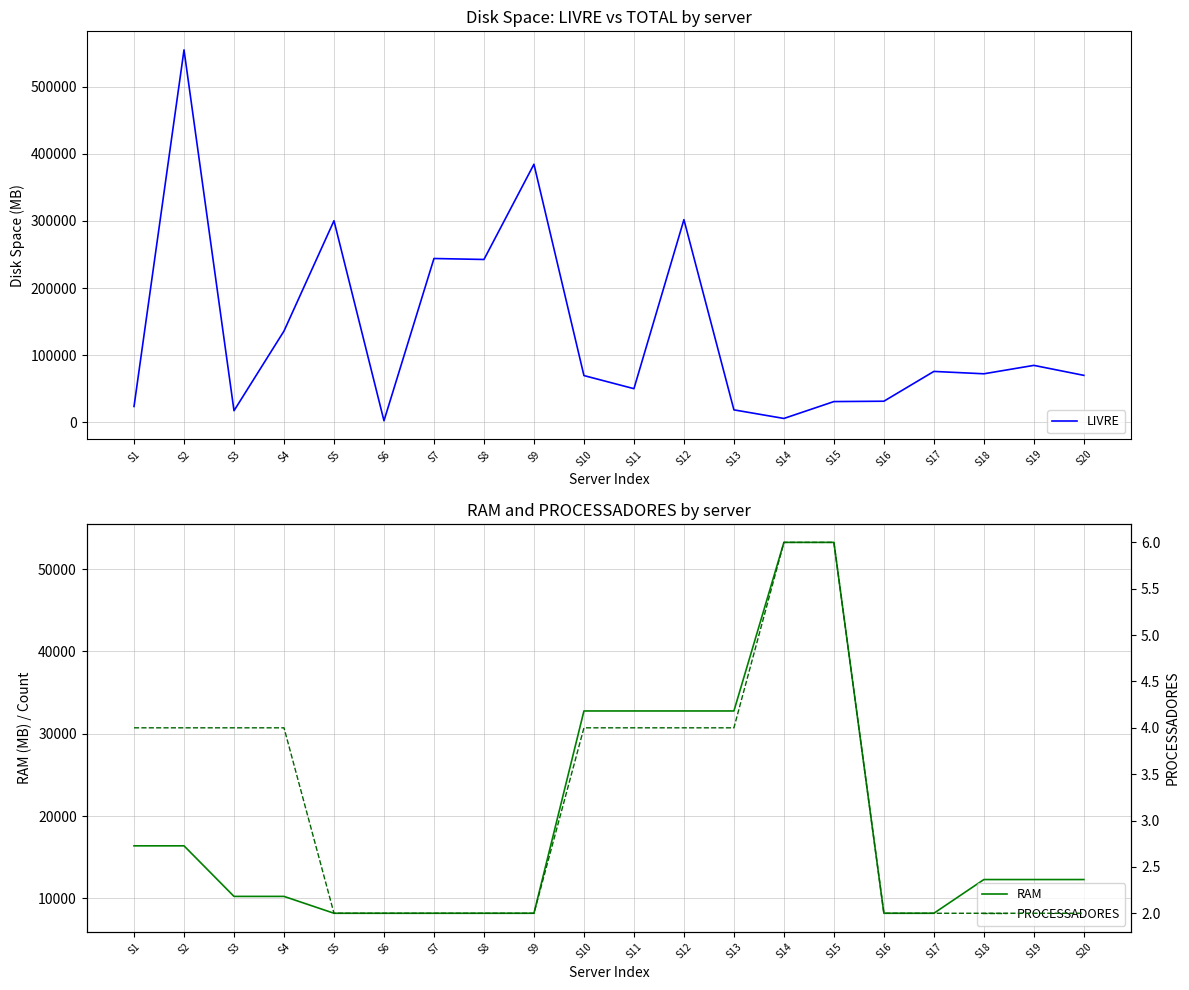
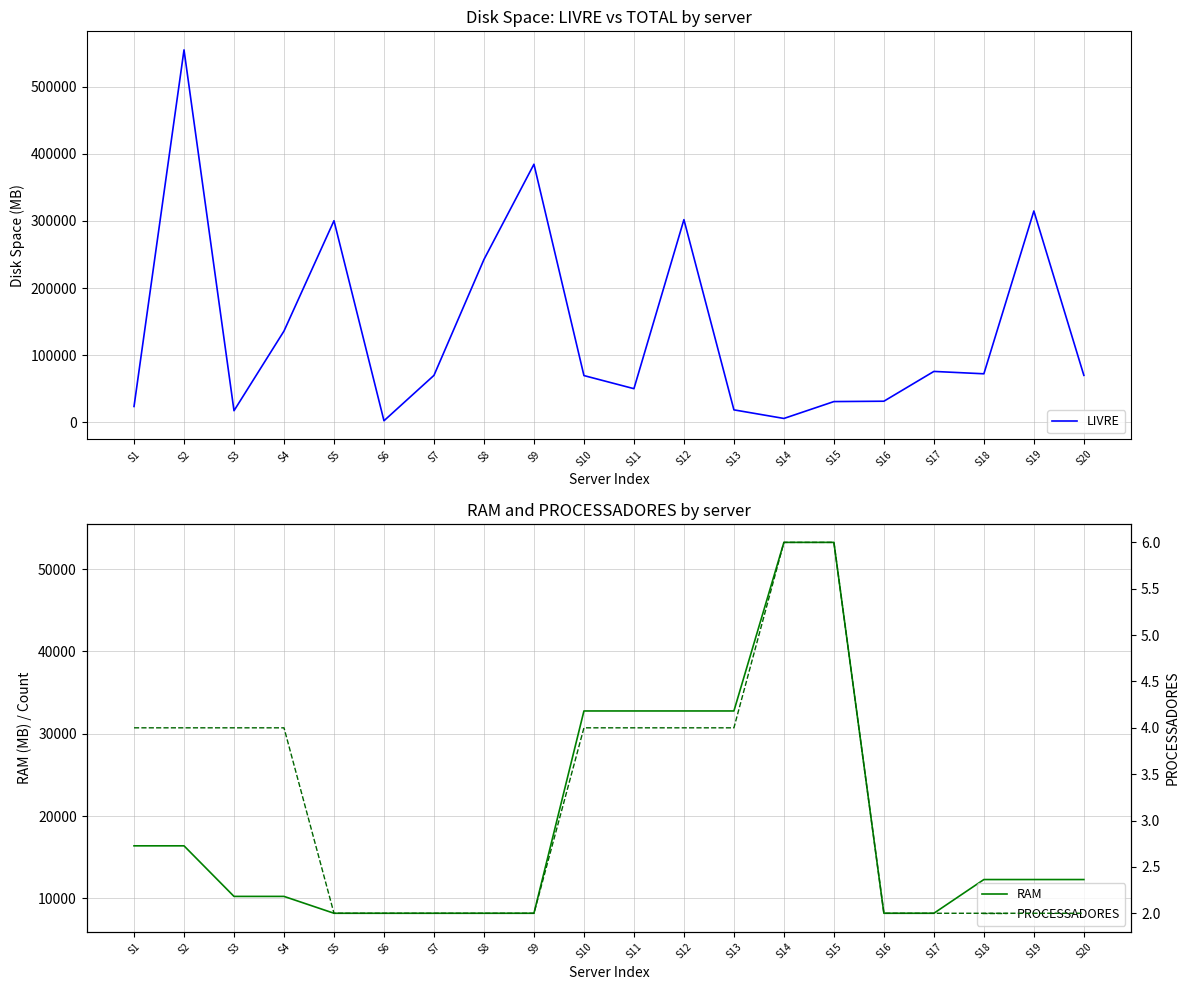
Disk Space: LIVRE vs TOTAL by server, S7: 240000 -> 70000
Disk Space: LIVRE vs TOTAL by server, S19: 80000 -> 310000
